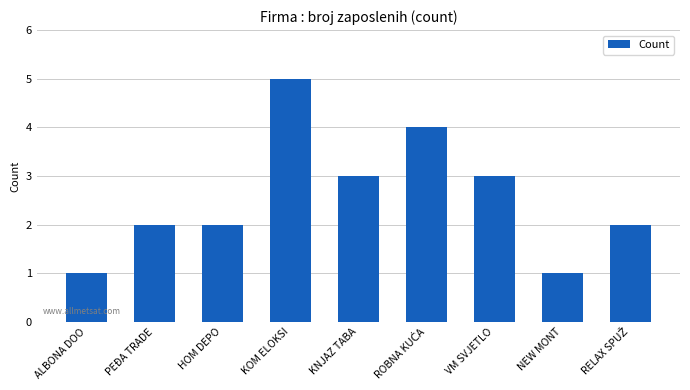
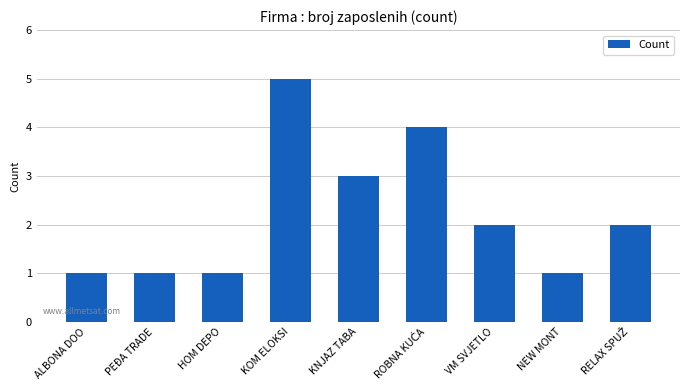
PEĐA TRADE: 2 -> 1
HOM DEPO: 2 -> 1
VM SVJETLO: 3 -> 2
